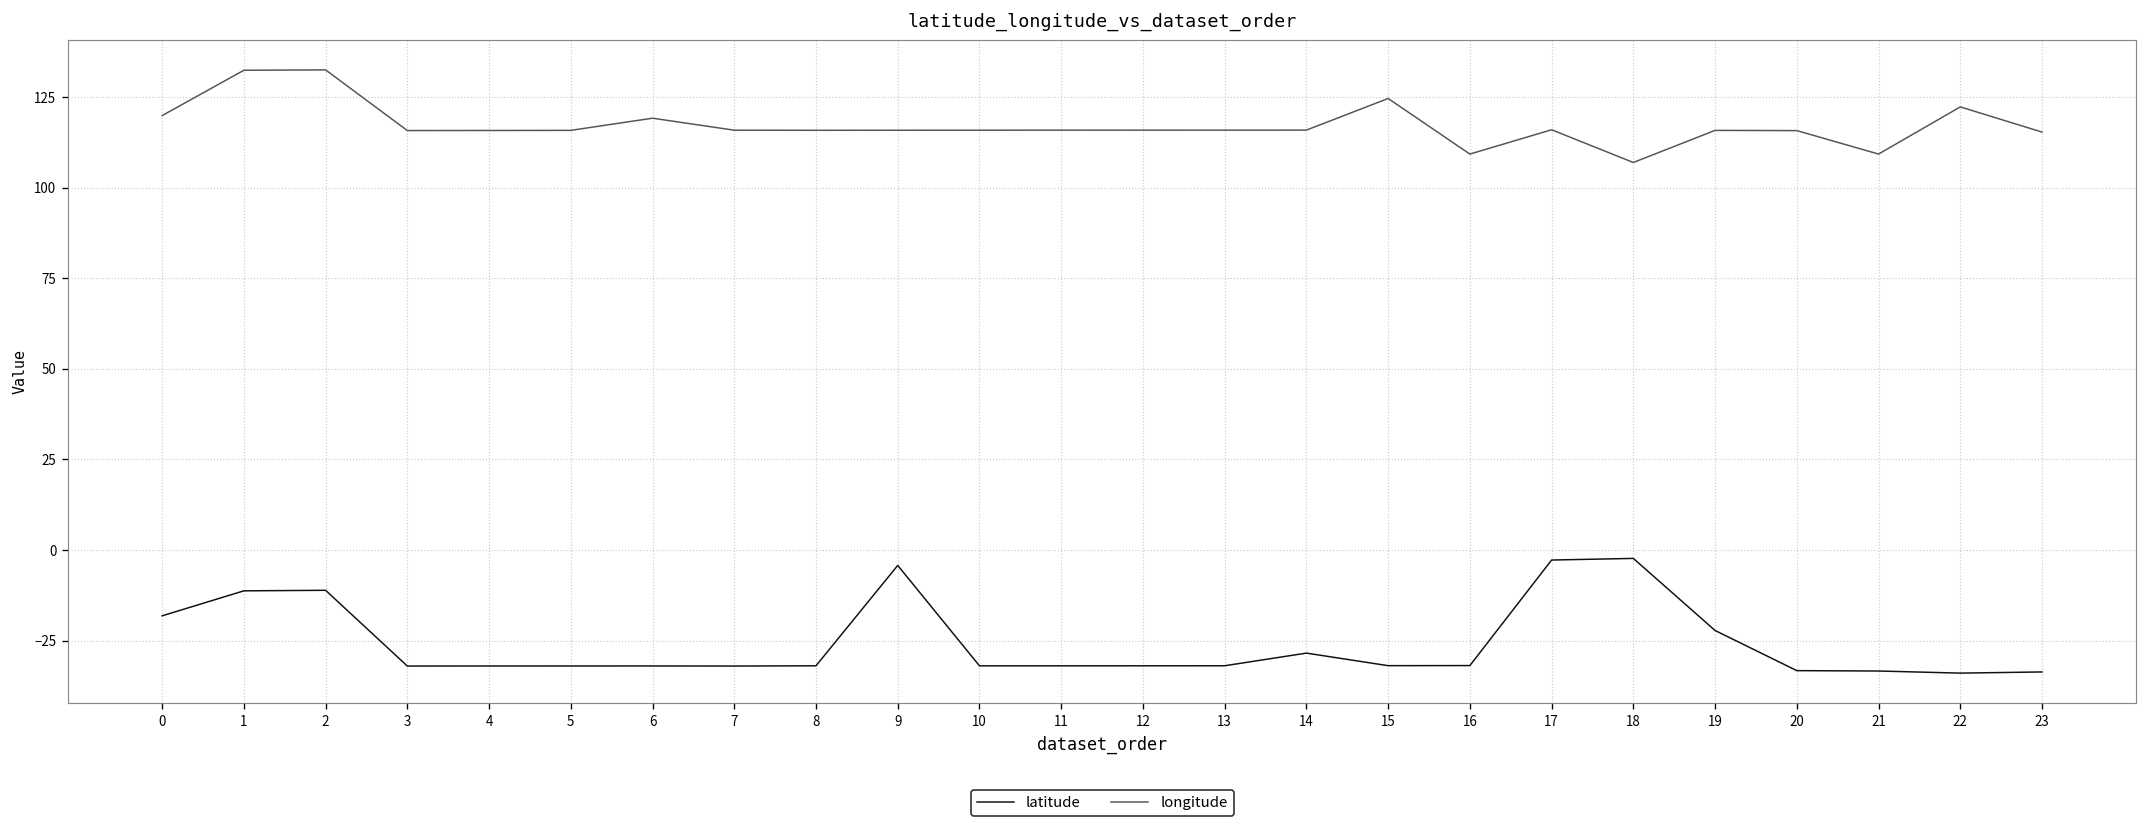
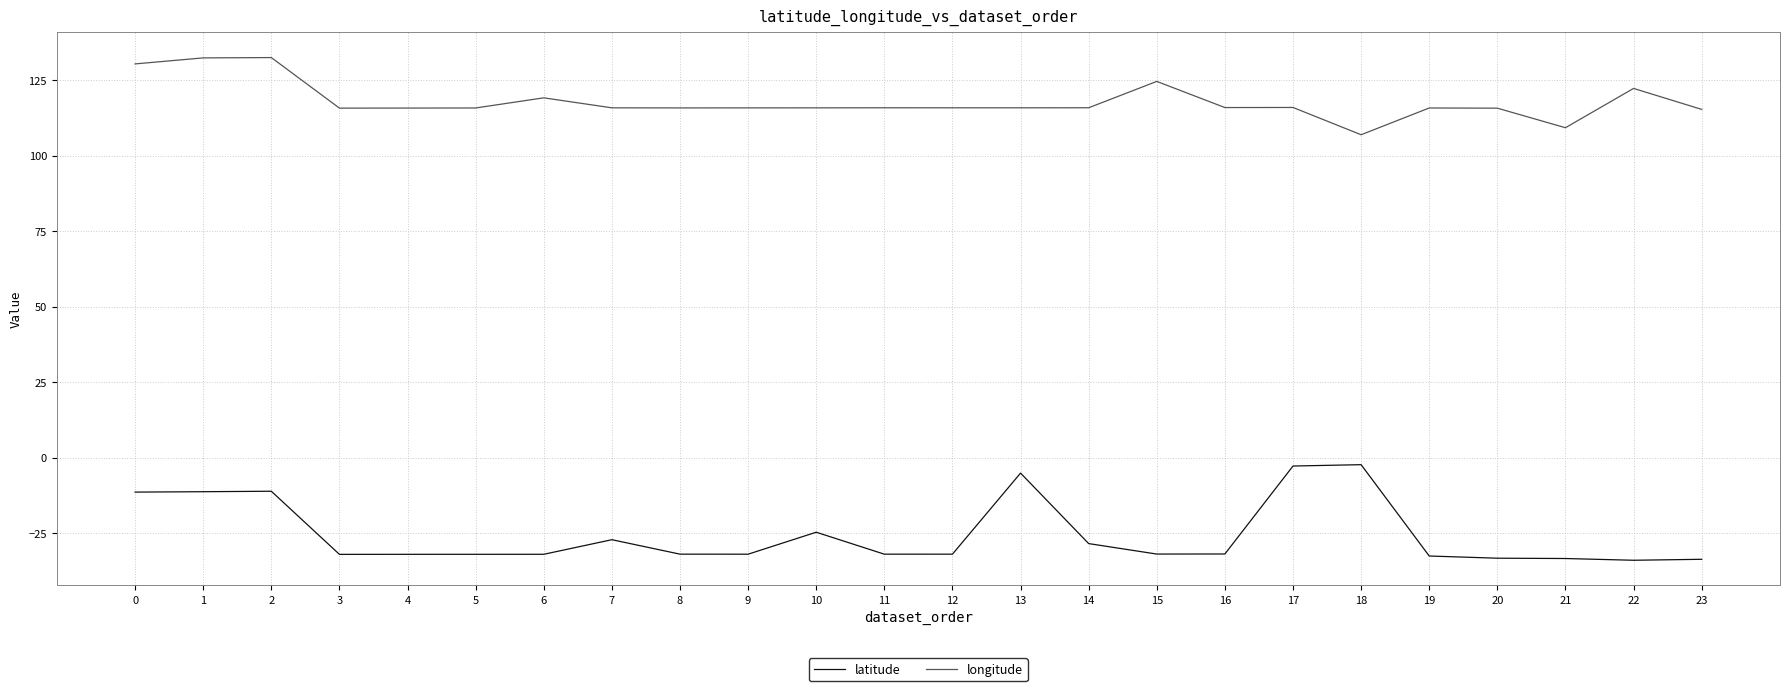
latitude, 0: -18 -> -11
longitude, 0: 120 -> 130
latitude, 7: -32 -> -27
latitude, 9: -4 -> -32
latitude, 10: -32 -> -25
latitude, 13: -32 -> -5
longitude, 16: 109 -> 116
latitude, 19: -22 -> -33
